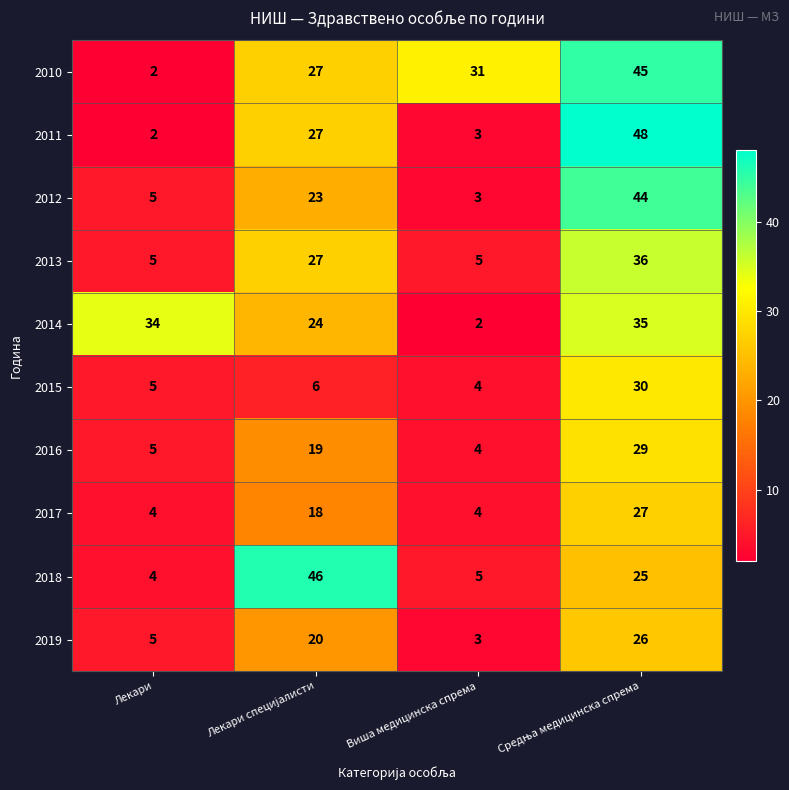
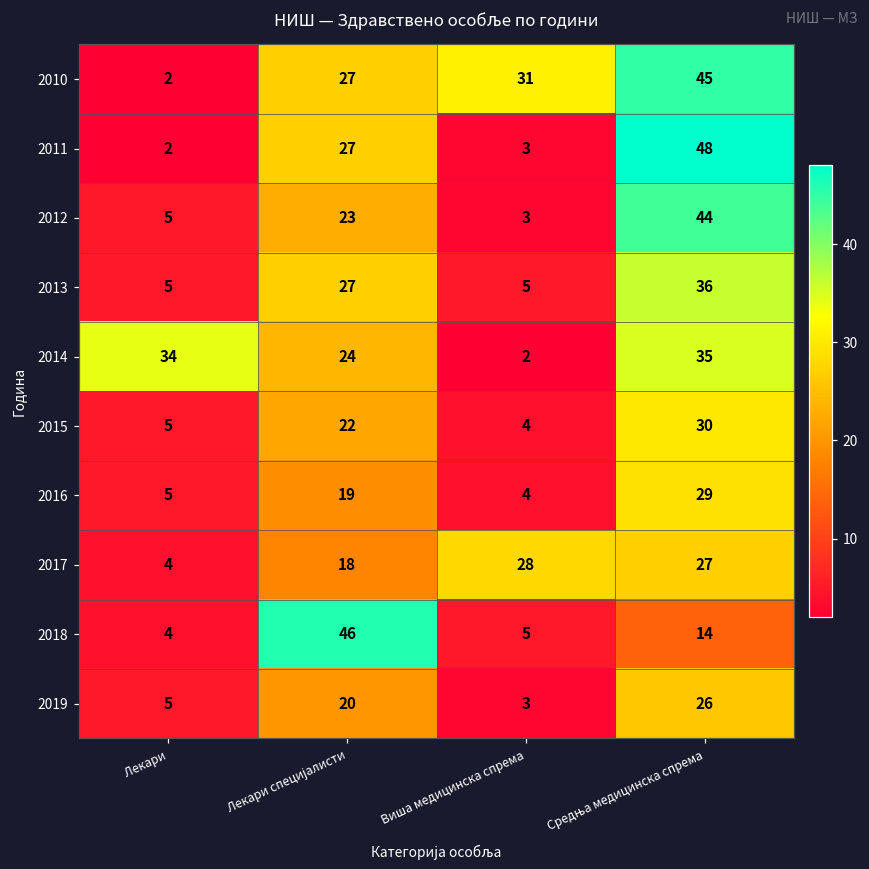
2015, Лекари специјалисти: 6 -> 22
2017, Виша медицинска спрема: 4 -> 28
2018, Средња медицинска спрема: 25 -> 14
